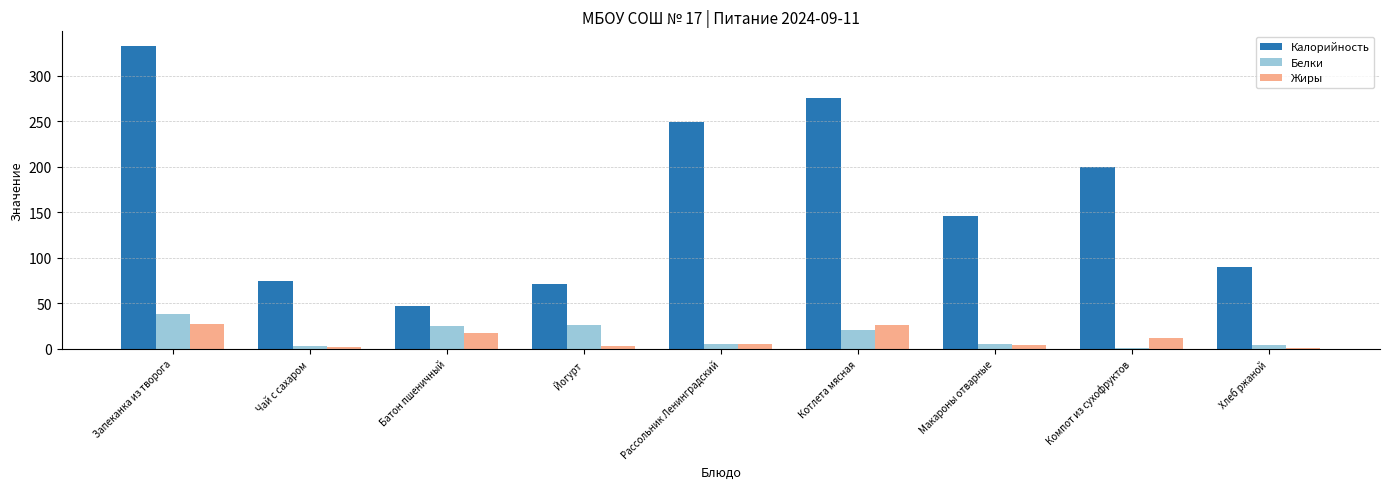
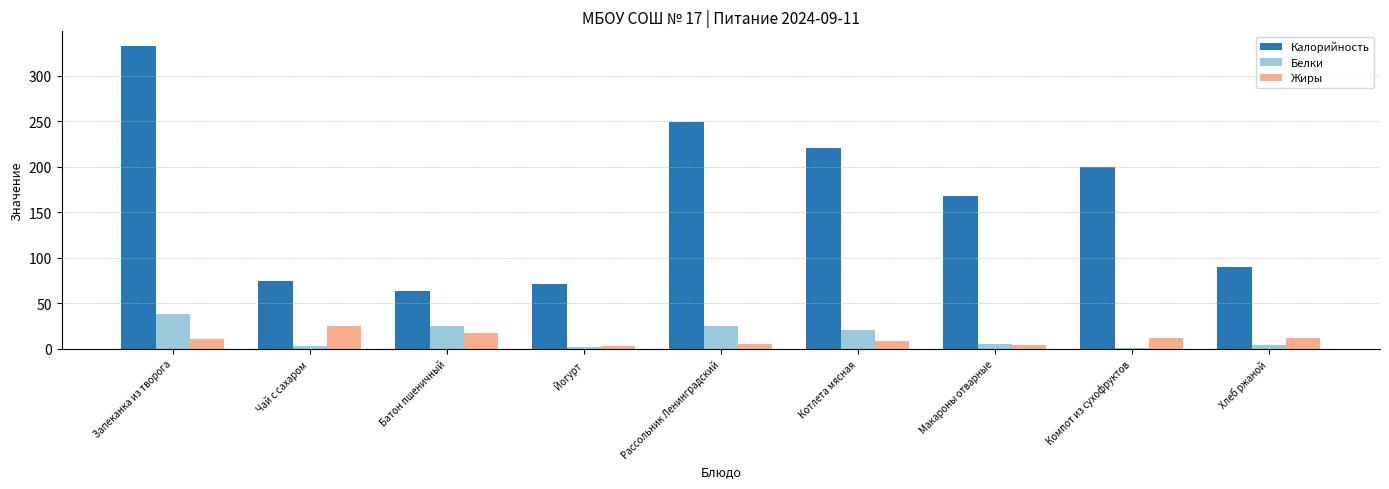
Жиры, Запеканка из творога: 30 -> 10
Жиры, Чай с сахаром: 0 -> 30
Калорийность, Батон пшеничный: 50 -> 60
Белки, Йогурт: 30 -> 0
Белки, Рассольник Ленинградский: 10 -> 30
Калорийность, Котлета мясная: 280 -> 220
Жиры, Котлета мясная: 30 -> 10
Калорийность, Макароны отварные: 150 -> 170
Жиры, Хлеб ржаной: 0 -> 10
